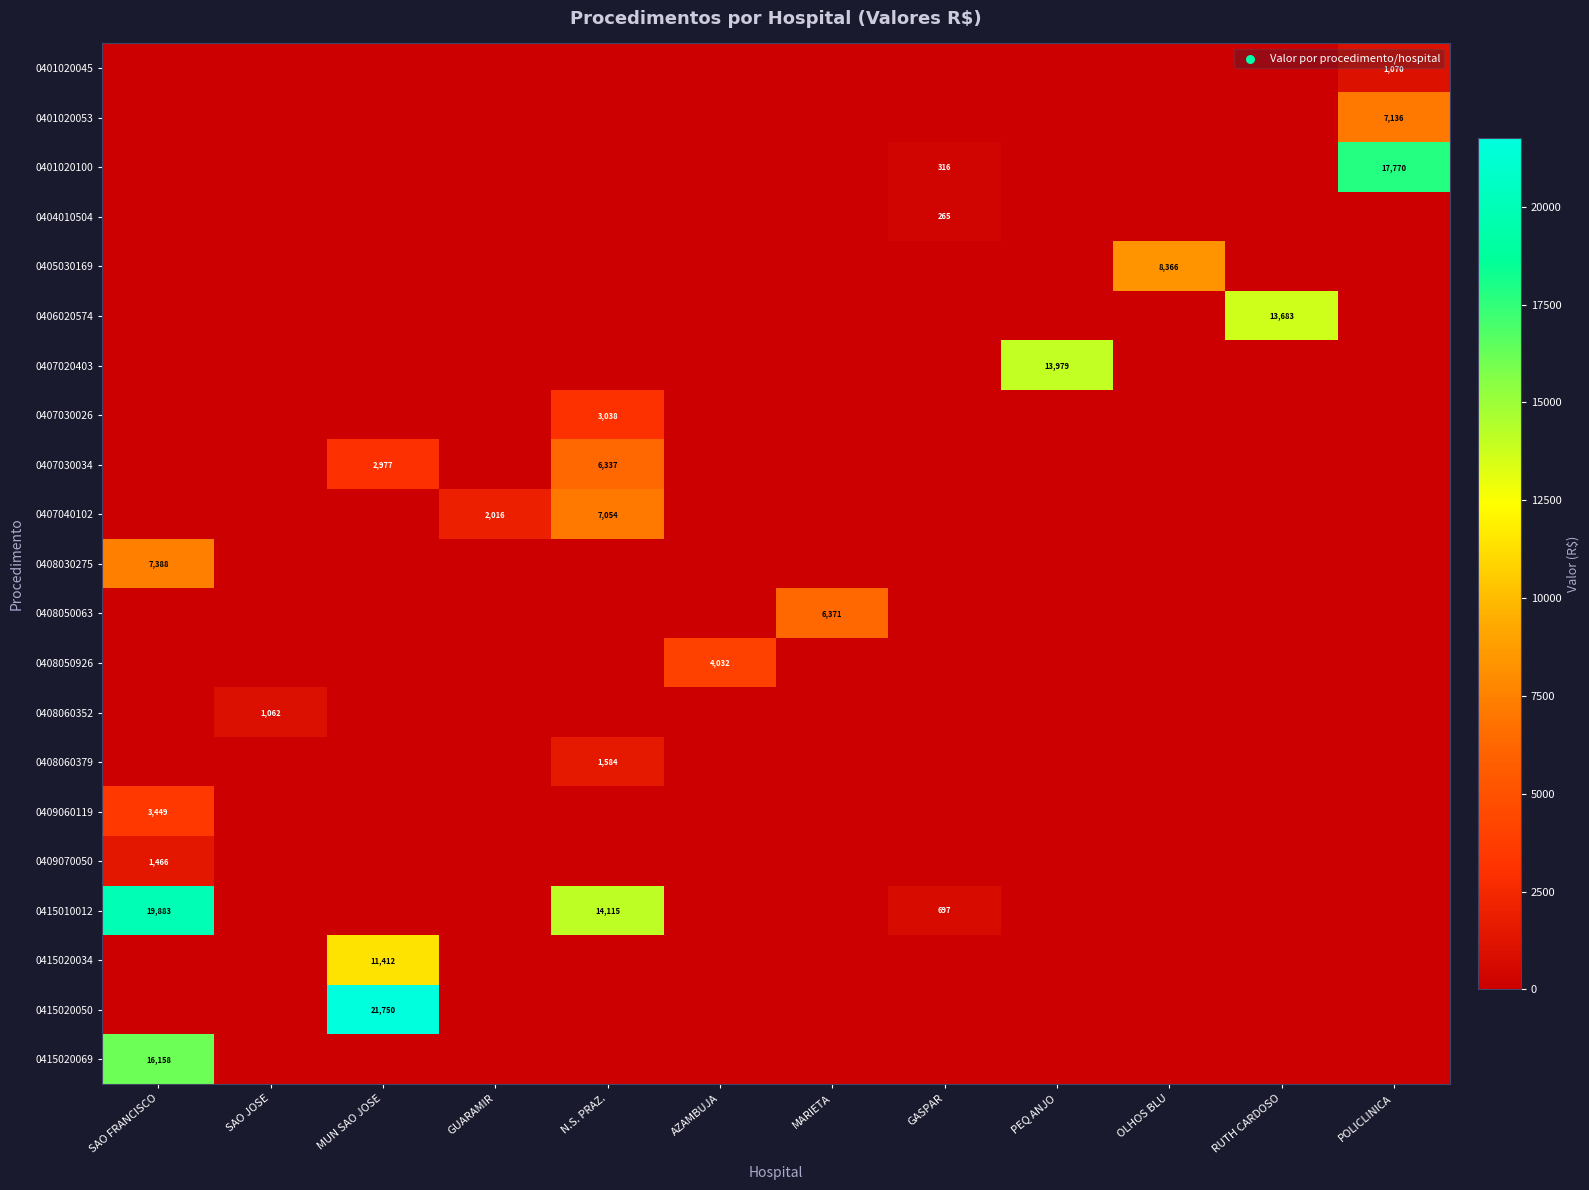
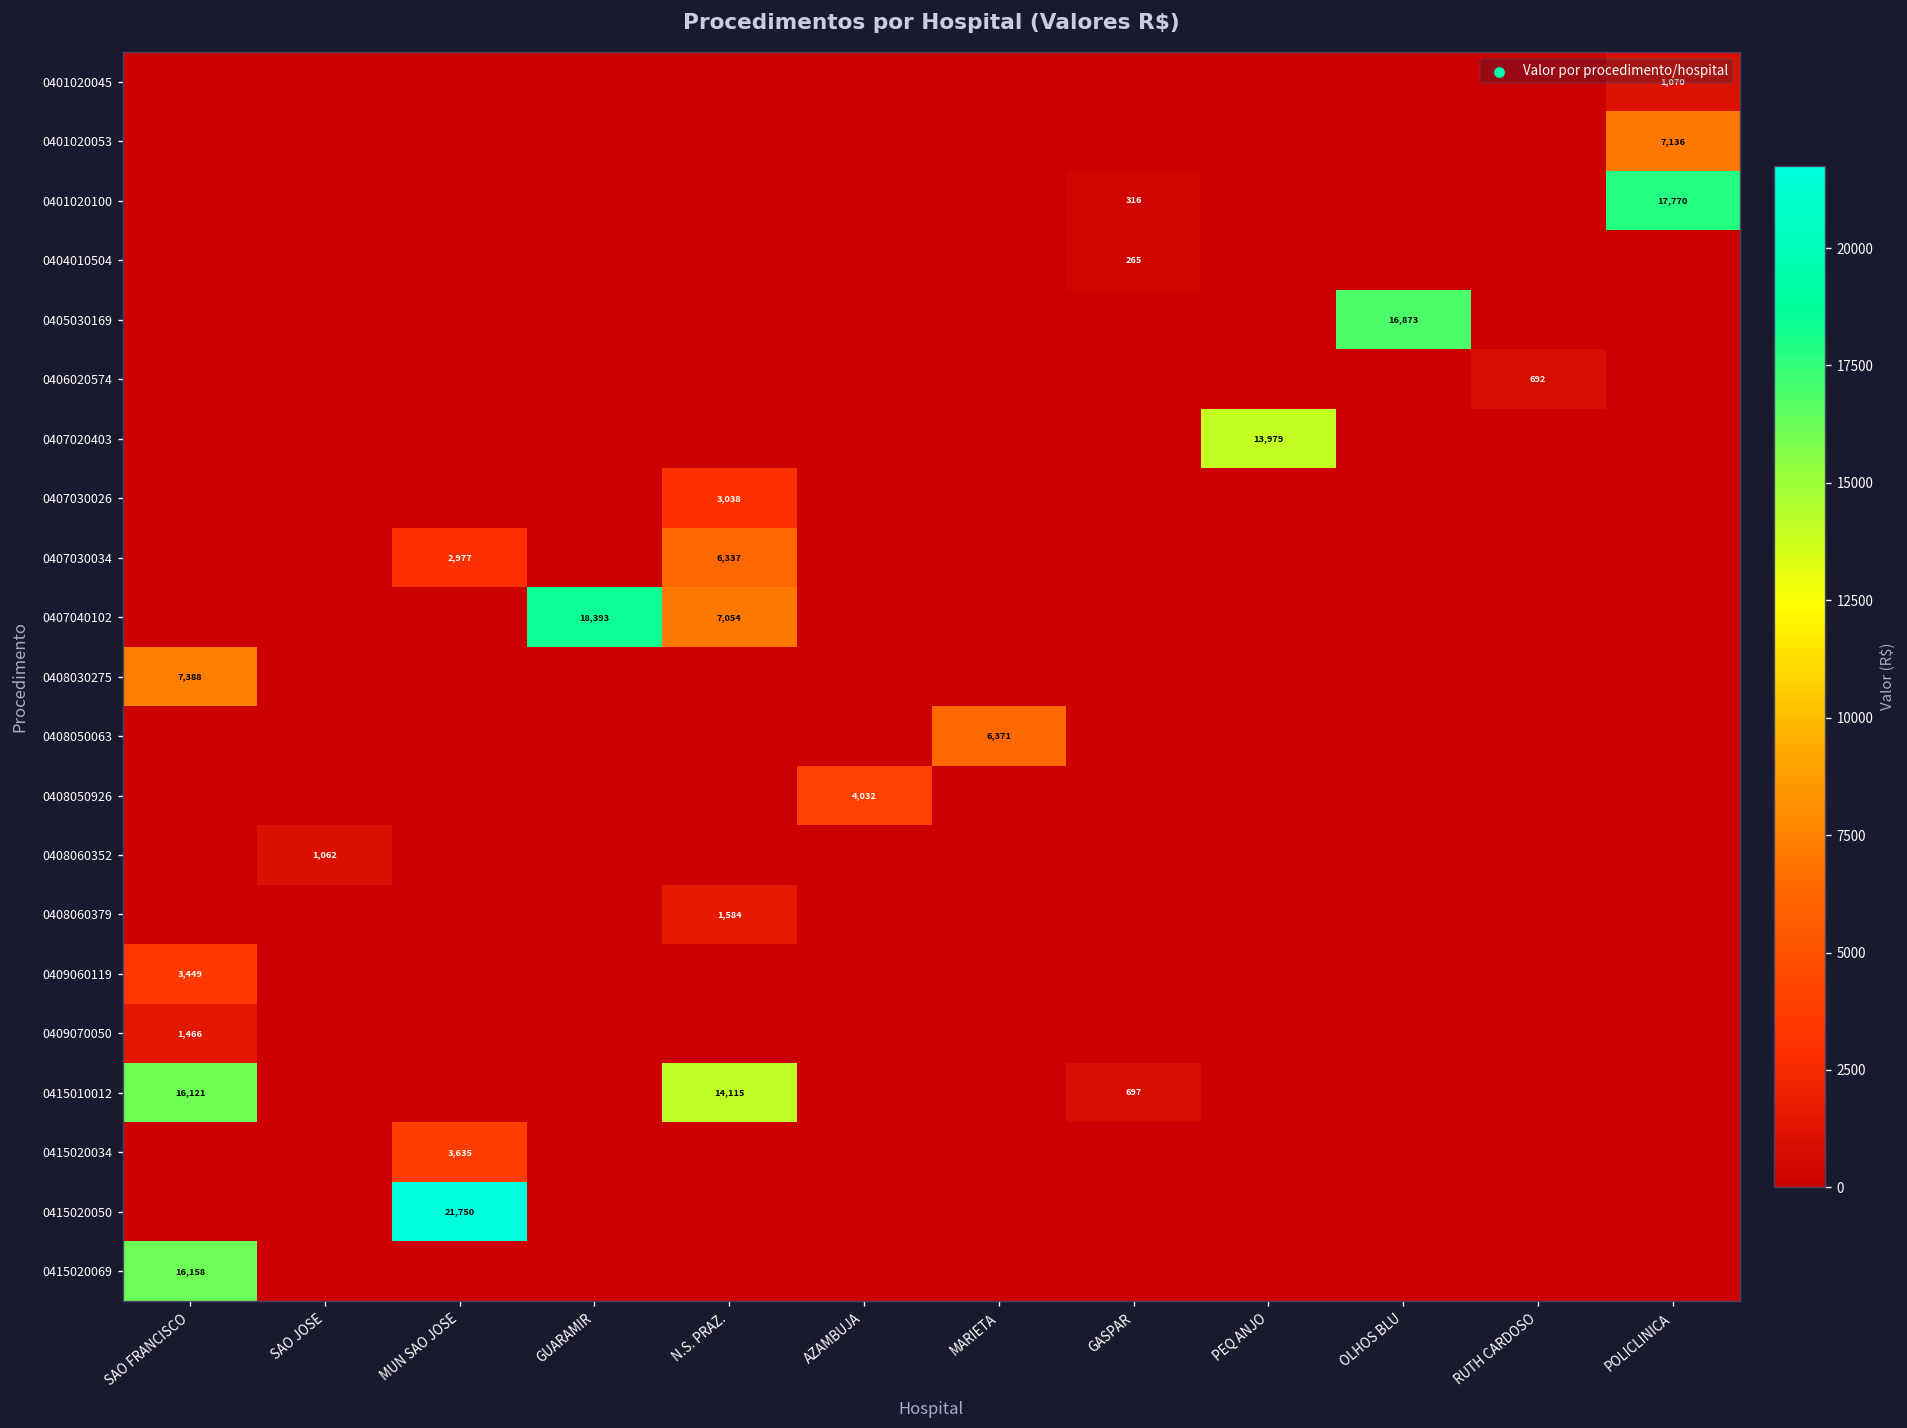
0405030169, OLHOS BLU: 8,366 -> 16,873
0406020574, RUTH CARDOSO: 13,683 -> 692
0407040102, GUARAMIR: 2,016 -> 18,393
0415010012, SAO FRANCISCO: 19,883 -> 16,121
0415020034, MUN SAO JOSE: 11,412 -> 3,635
